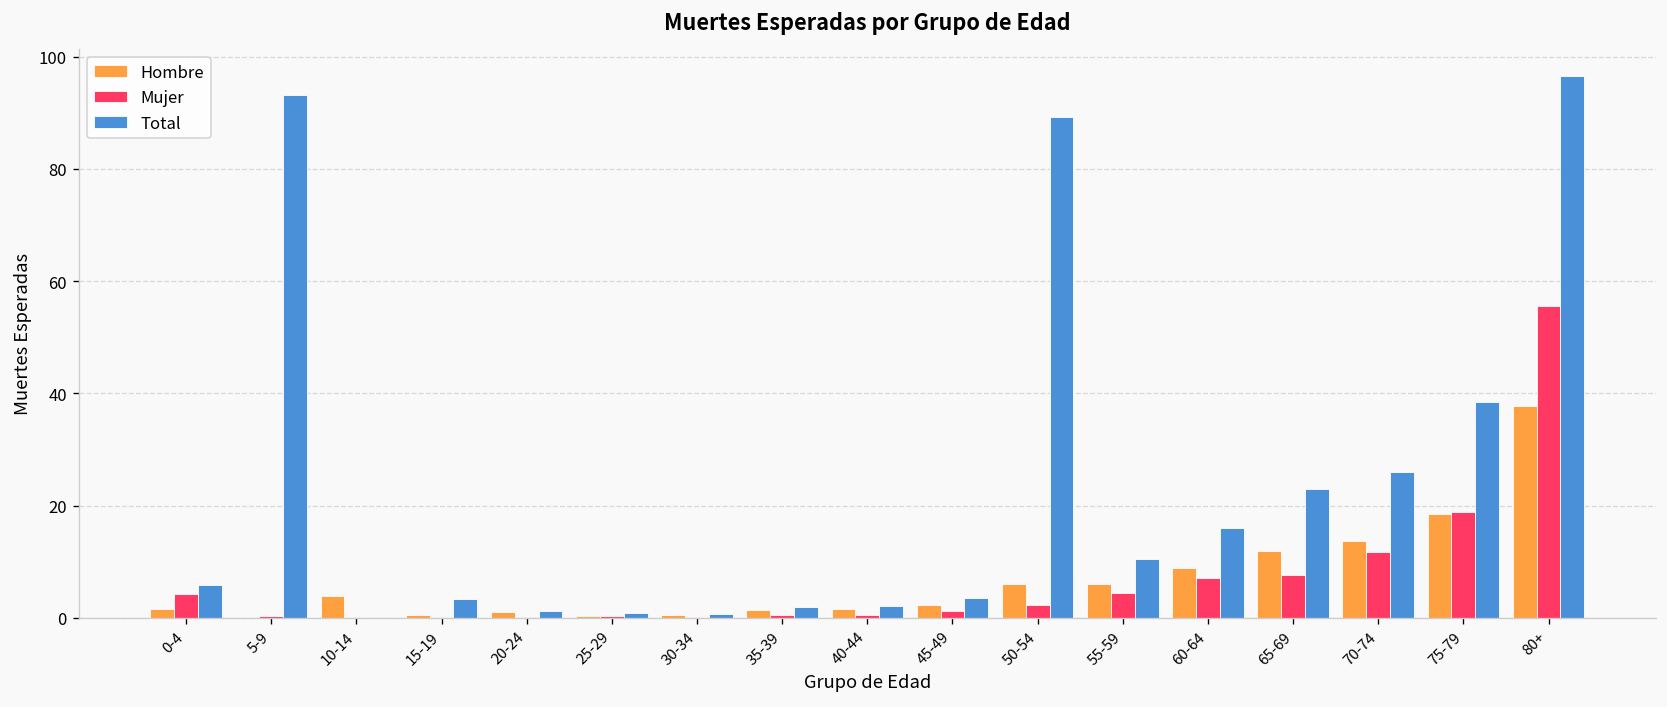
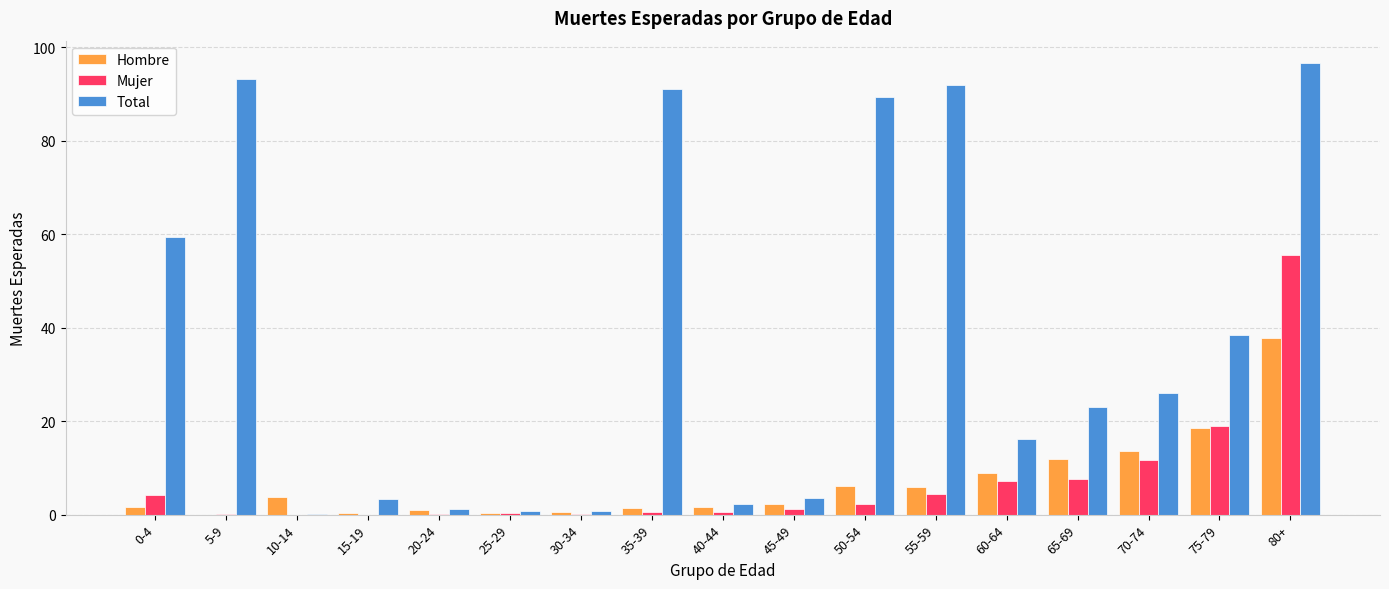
Total, 0-4: 6 -> 59
Total, 35-39: 2 -> 91
Total, 55-59: 10 -> 92
